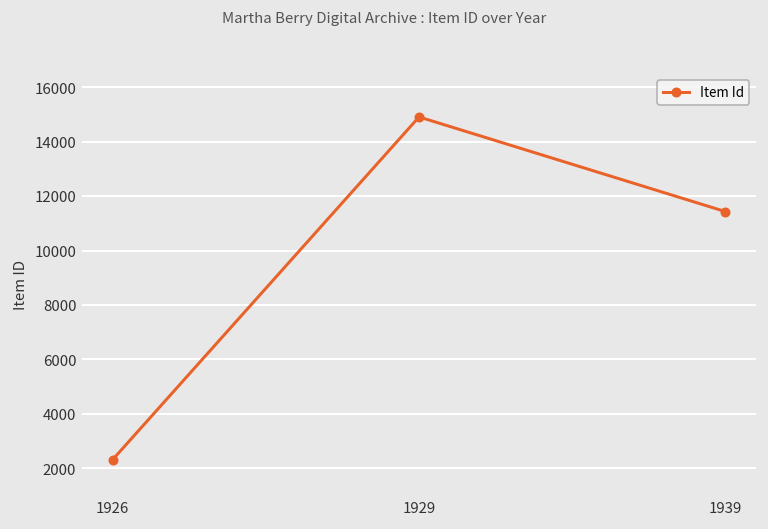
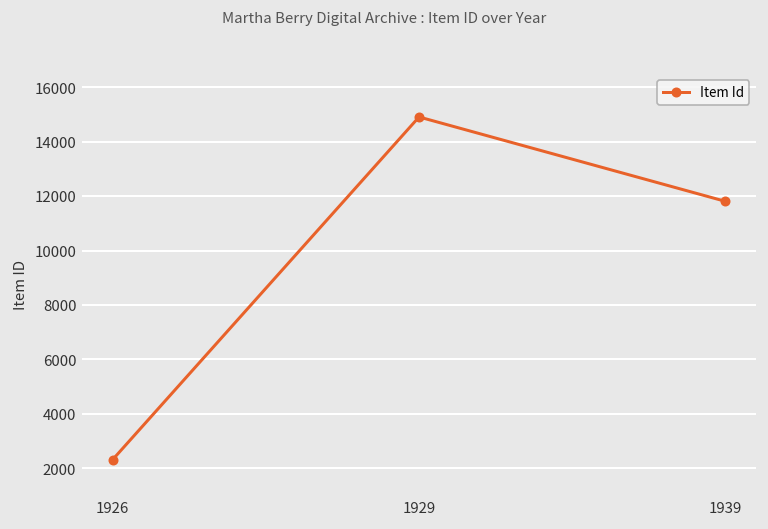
1939: 11400 -> 11800
